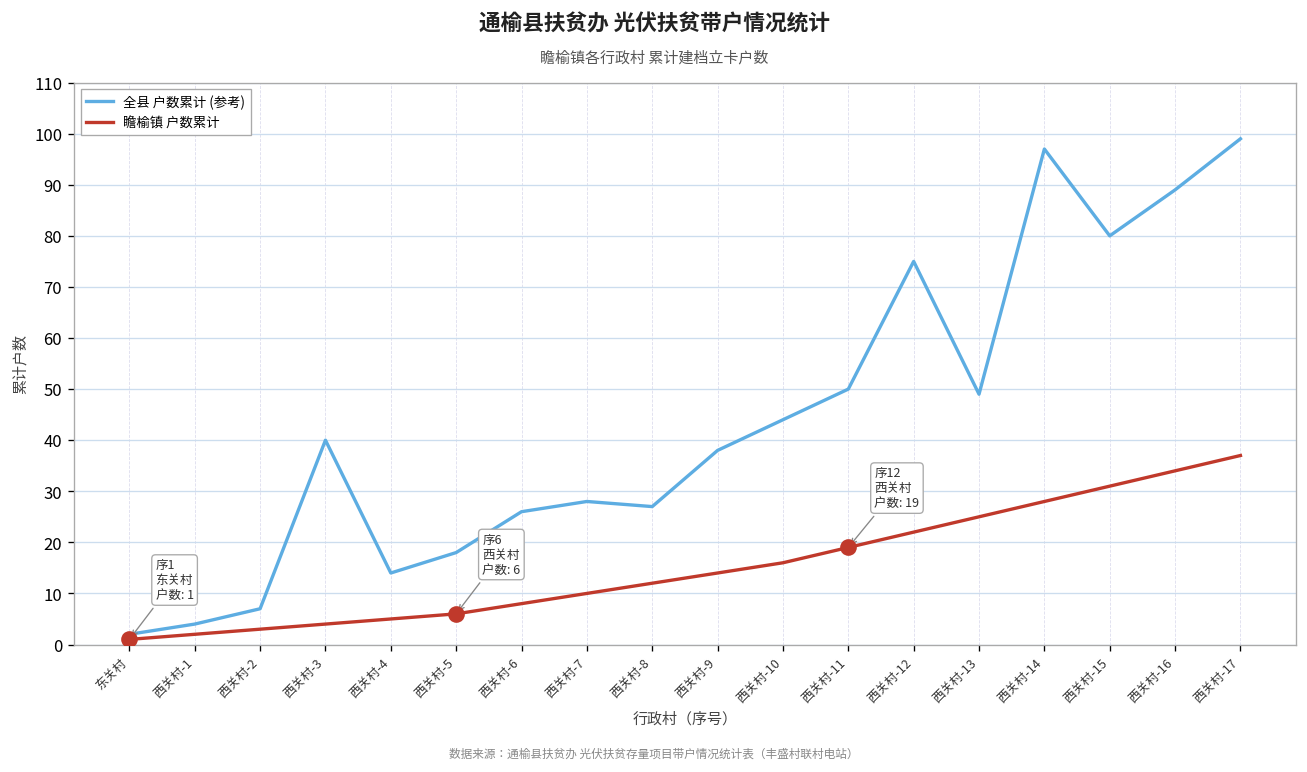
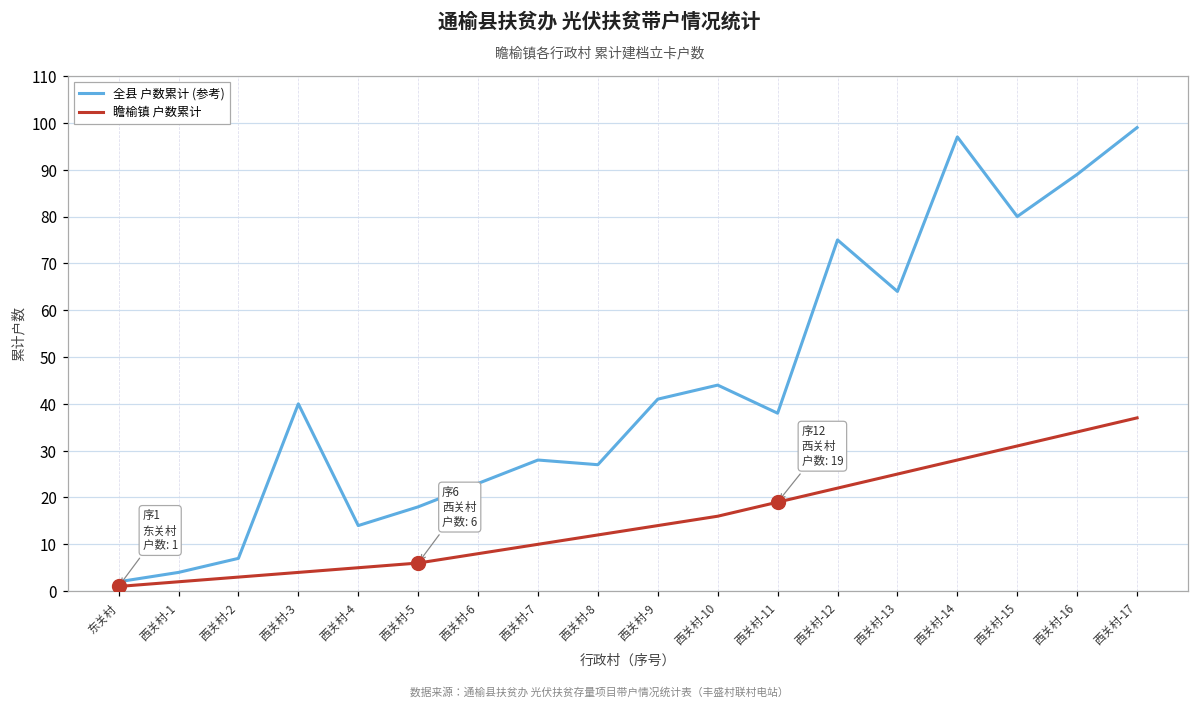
全县 户数累计 (参考), 西关村-6: 26 -> 23
全县 户数累计 (参考), 西关村-9: 38 -> 41
全县 户数累计 (参考), 西关村-11: 50 -> 38
全县 户数累计 (参考), 西关村-13: 49 -> 64
